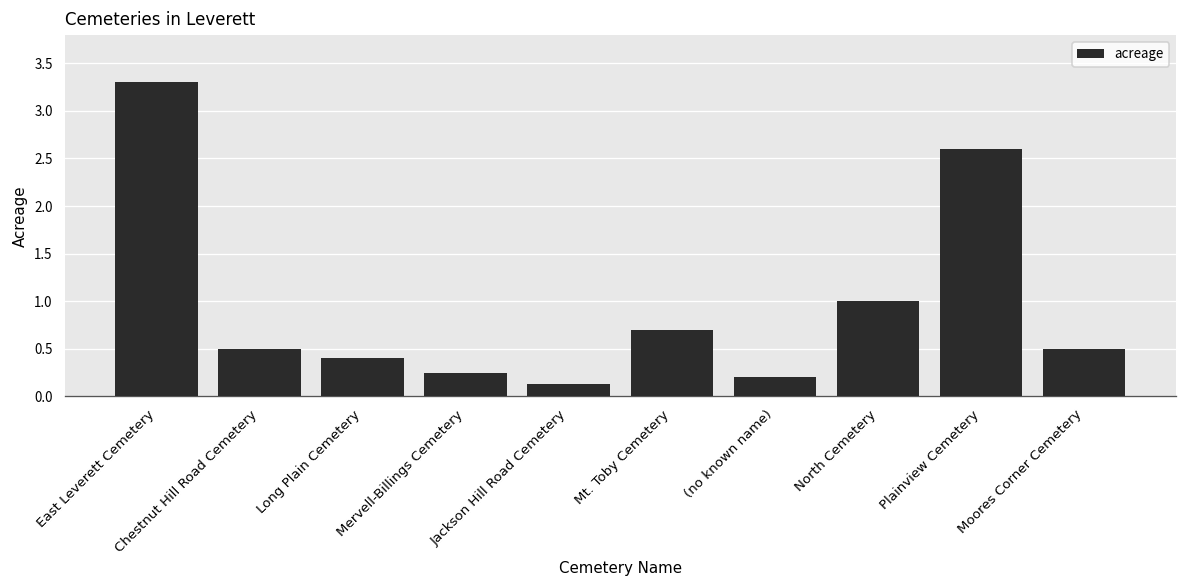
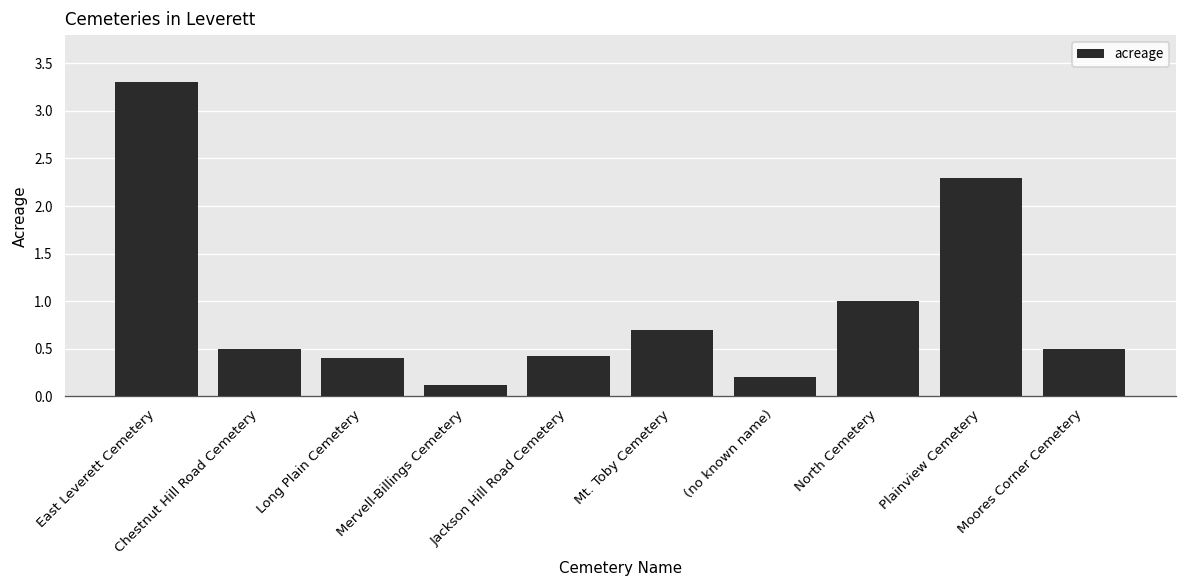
Mervell-Billings Cemetery: 0.3 -> 0.1
Jackson Hill Road Cemetery: 0.1 -> 0.4
Plainview Cemetery: 2.6 -> 2.3
